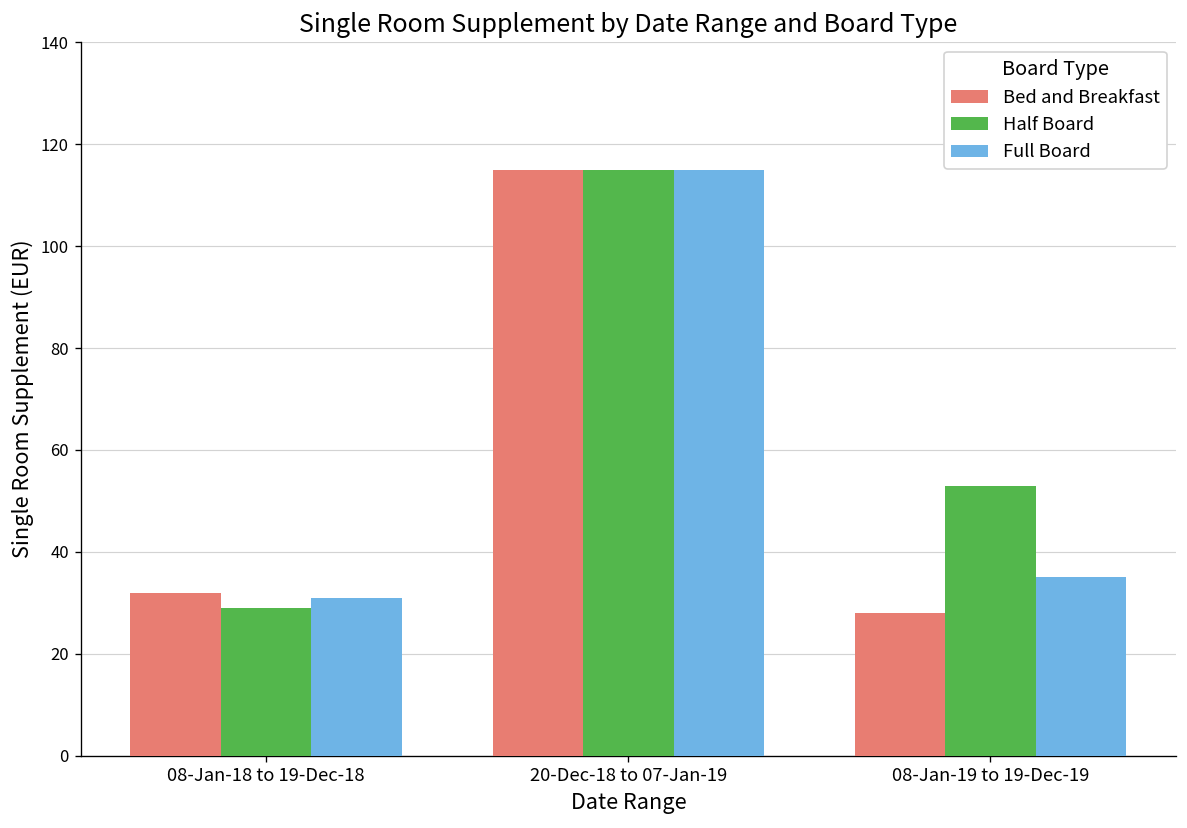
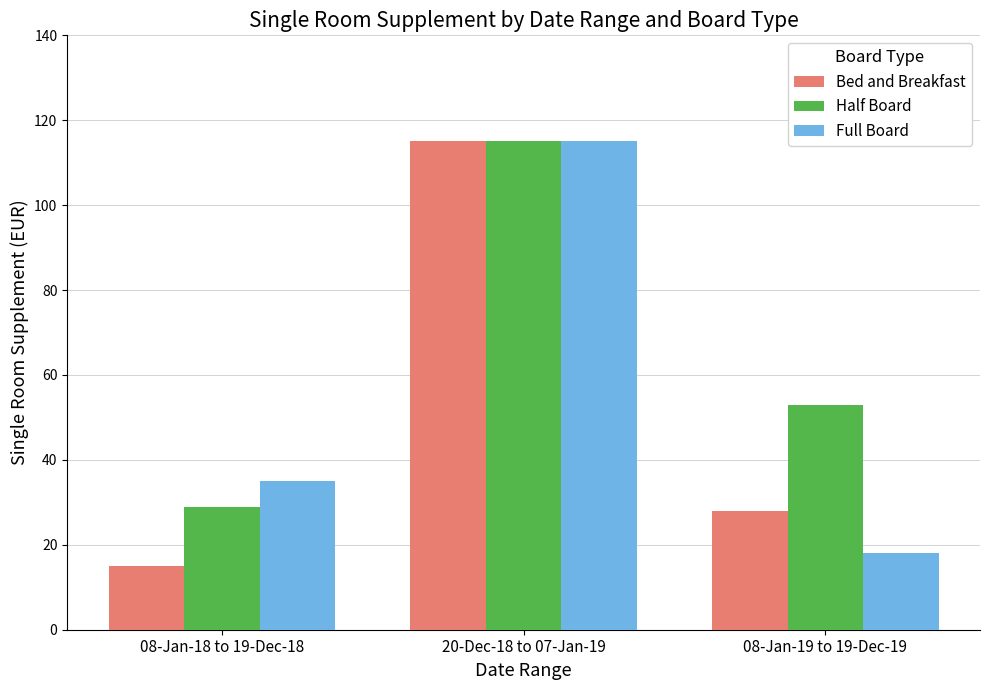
Bed and Breakfast, 08-Jan-18 to 19-Dec-18: 32 -> 15
Full Board, 08-Jan-18 to 19-Dec-18: 31 -> 35
Full Board, 08-Jan-19 to 19-Dec-19: 35 -> 18
